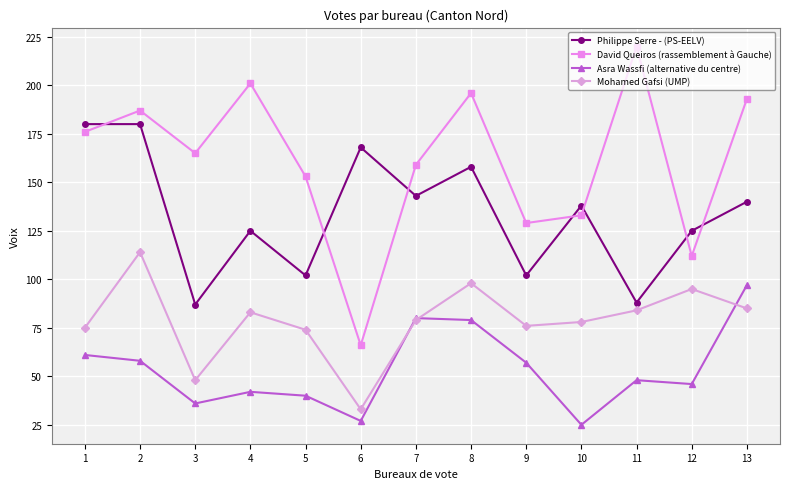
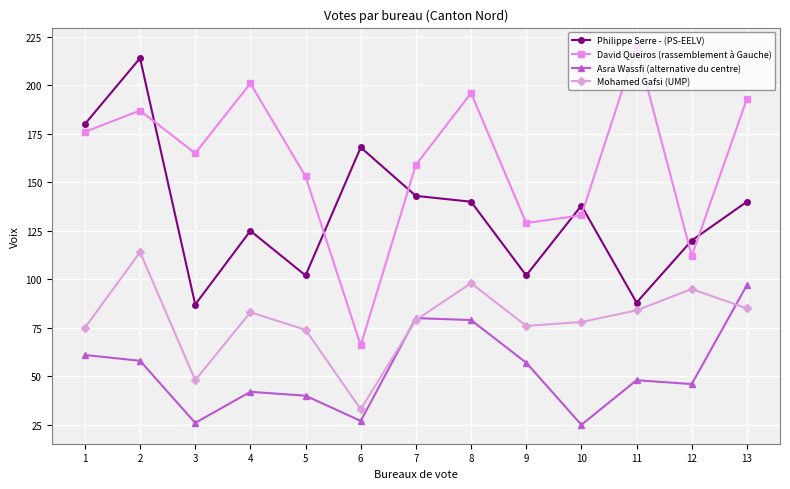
Philippe Serre - (PS-EELV), 2: 180 -> 214
Asra Wassfi (alternative du centre), 3: 36 -> 26
Philippe Serre - (PS-EELV), 8: 158 -> 140
Philippe Serre - (PS-EELV), 12: 125 -> 120
